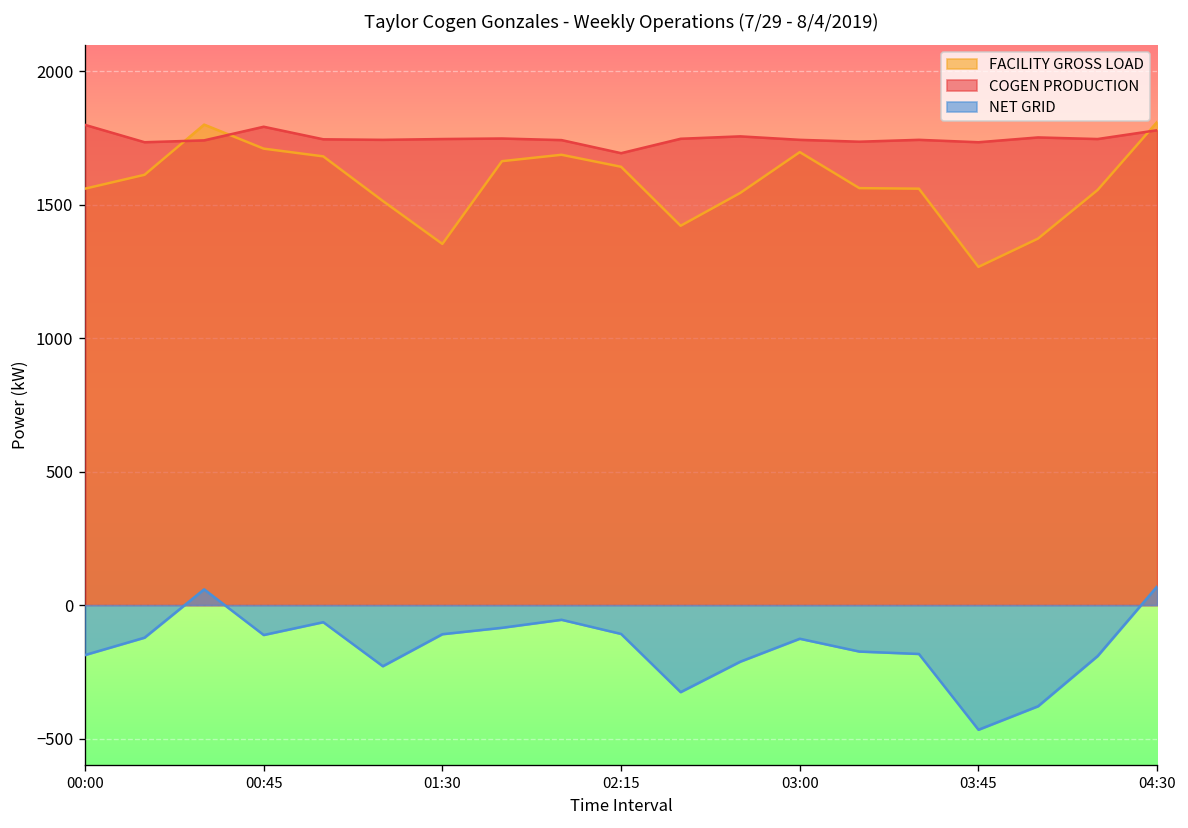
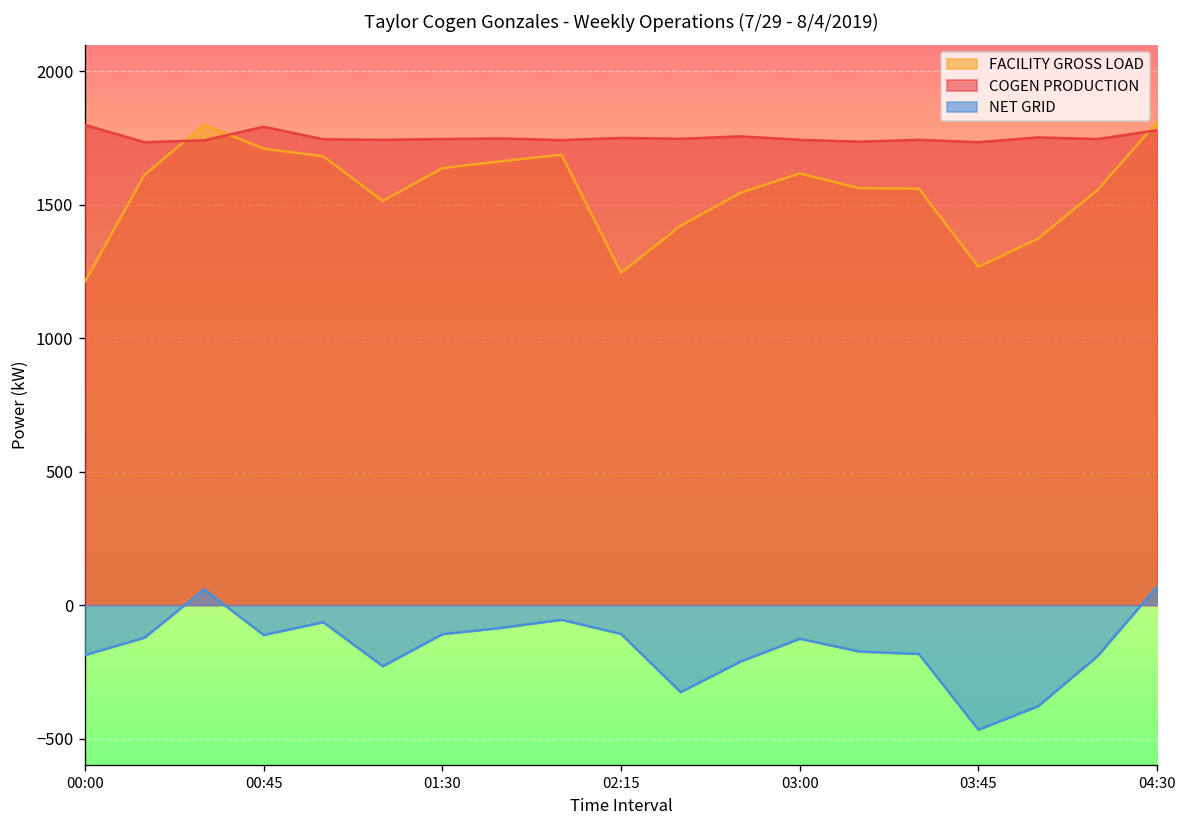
FACILITY GROSS LOAD, 00:00: 1560 -> 1210
FACILITY GROSS LOAD, 01:30: 1350 -> 1640
FACILITY GROSS LOAD, 02:15: 1640 -> 1250
COGEN PRODUCTION, 02:15: 1690 -> 1750
FACILITY GROSS LOAD, 03:00: 1700 -> 1620
